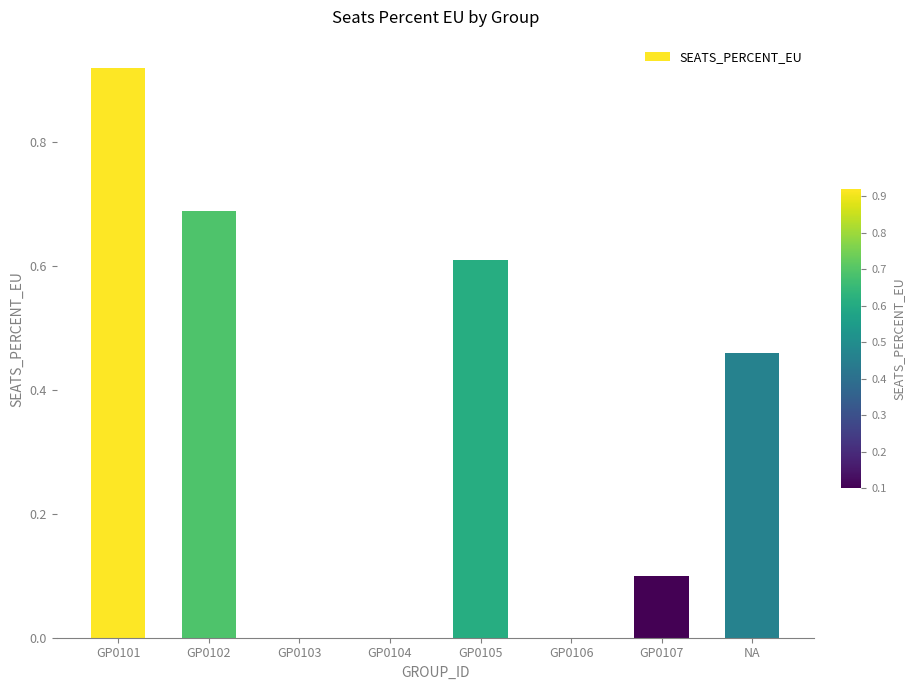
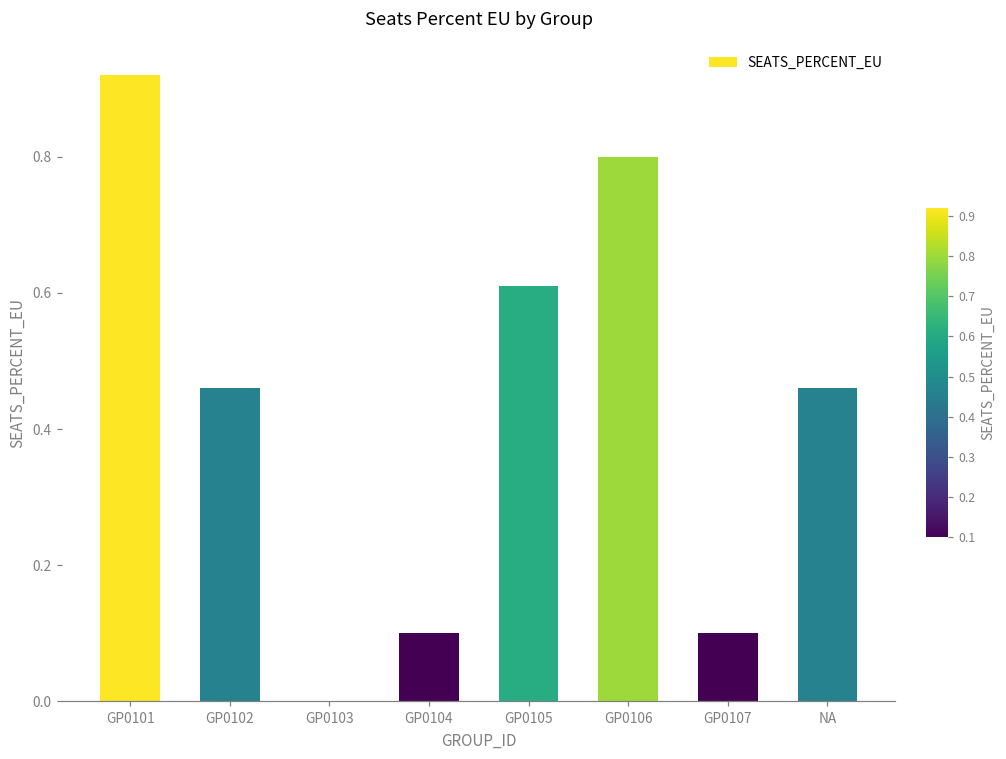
GP0102: 0.69 -> 0.46
GP0104: 0.0 -> 0.1
GP0106: 0.0 -> 0.8
